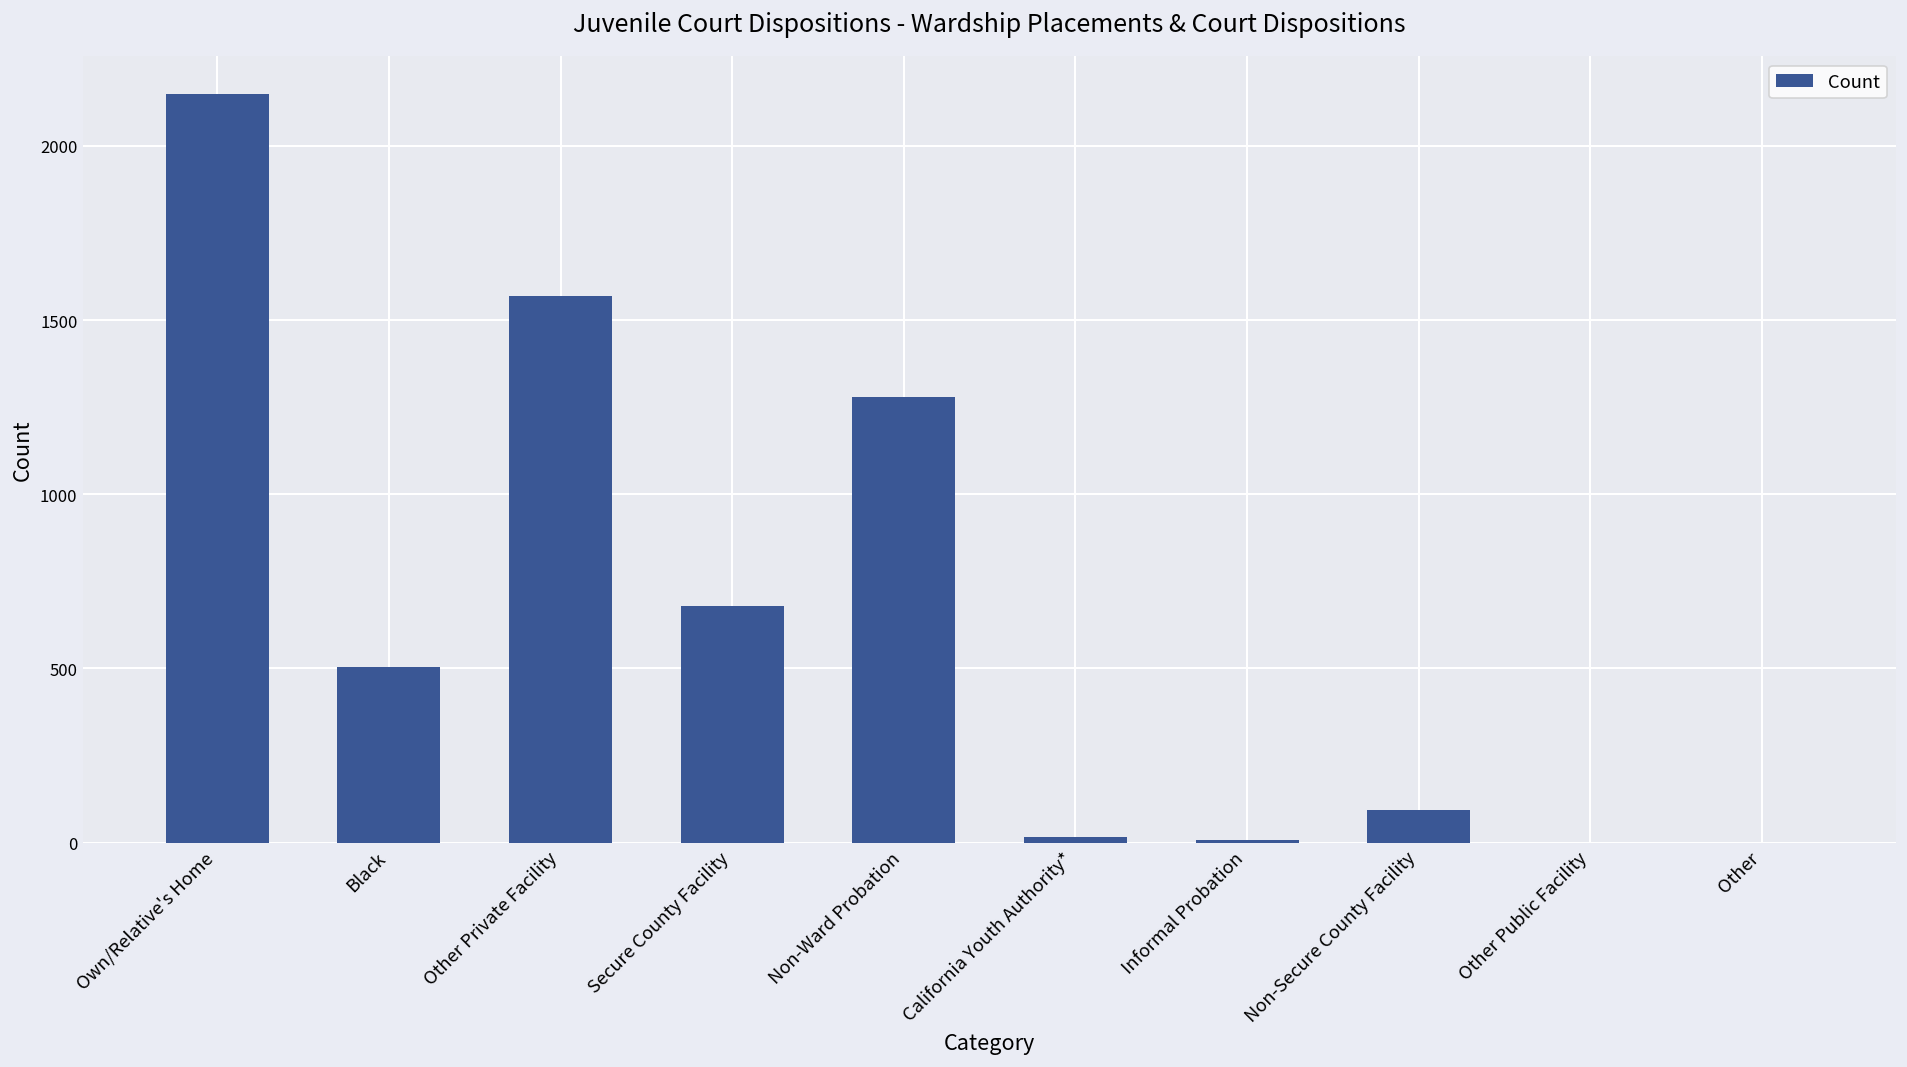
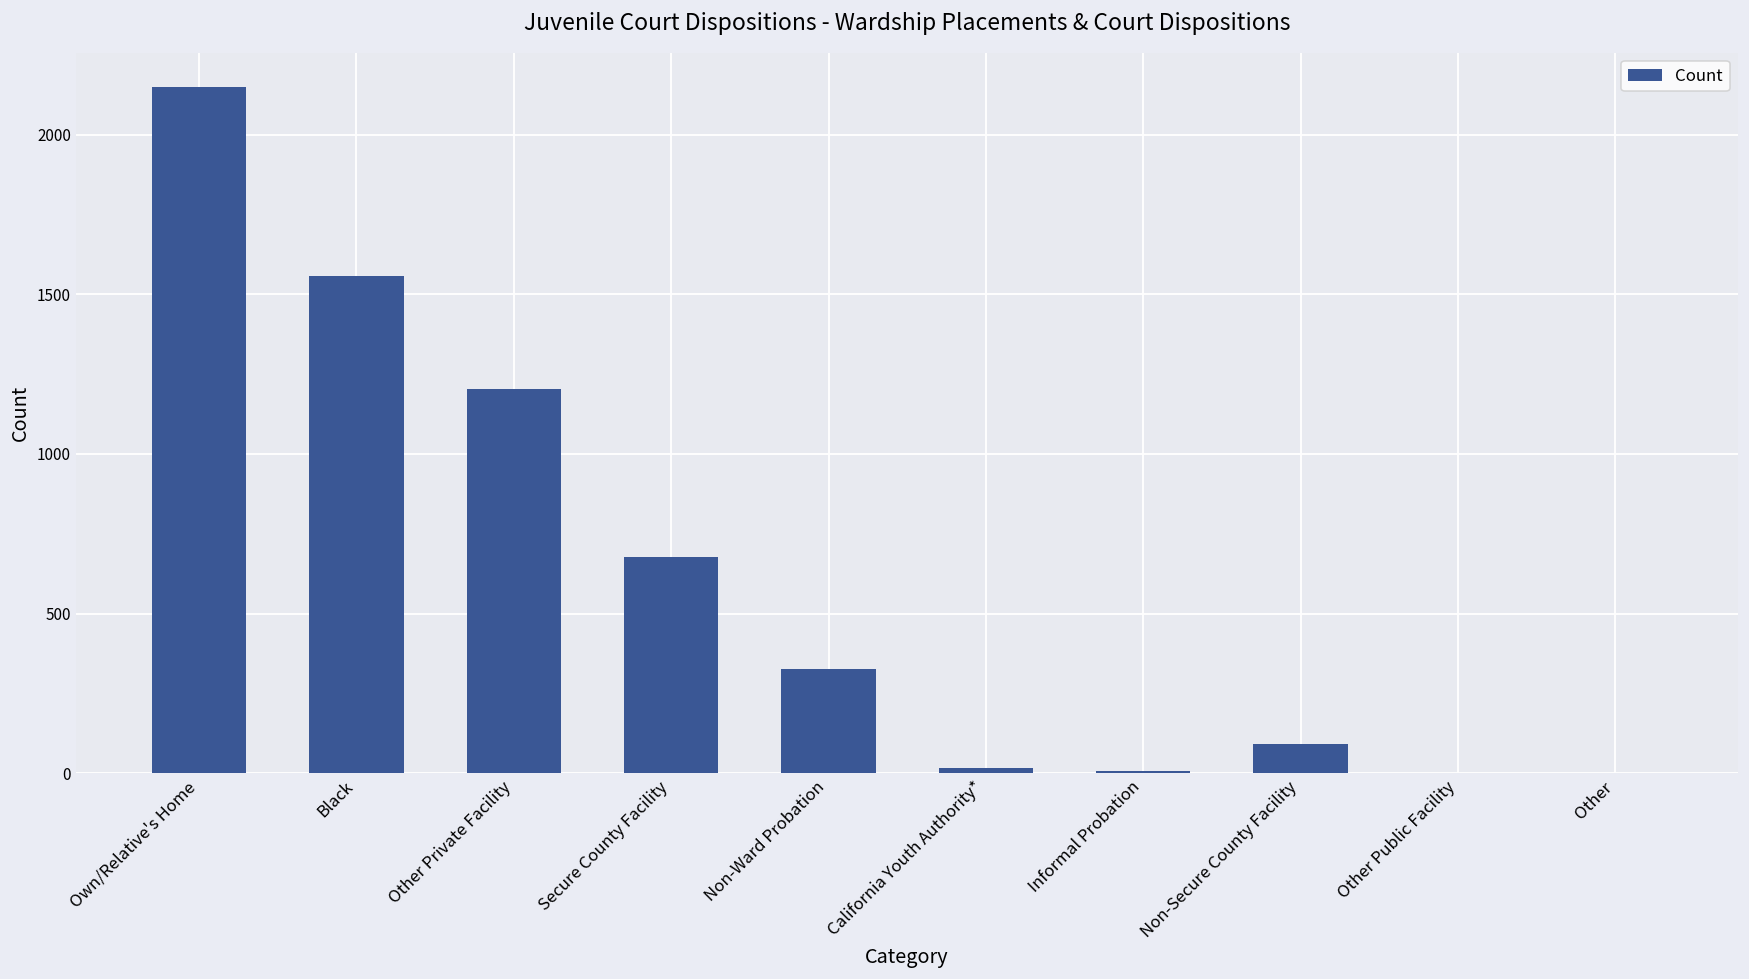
Black: 510 -> 1560
Other Private Facility: 1570 -> 1200
Non-Ward Probation: 1280 -> 330
